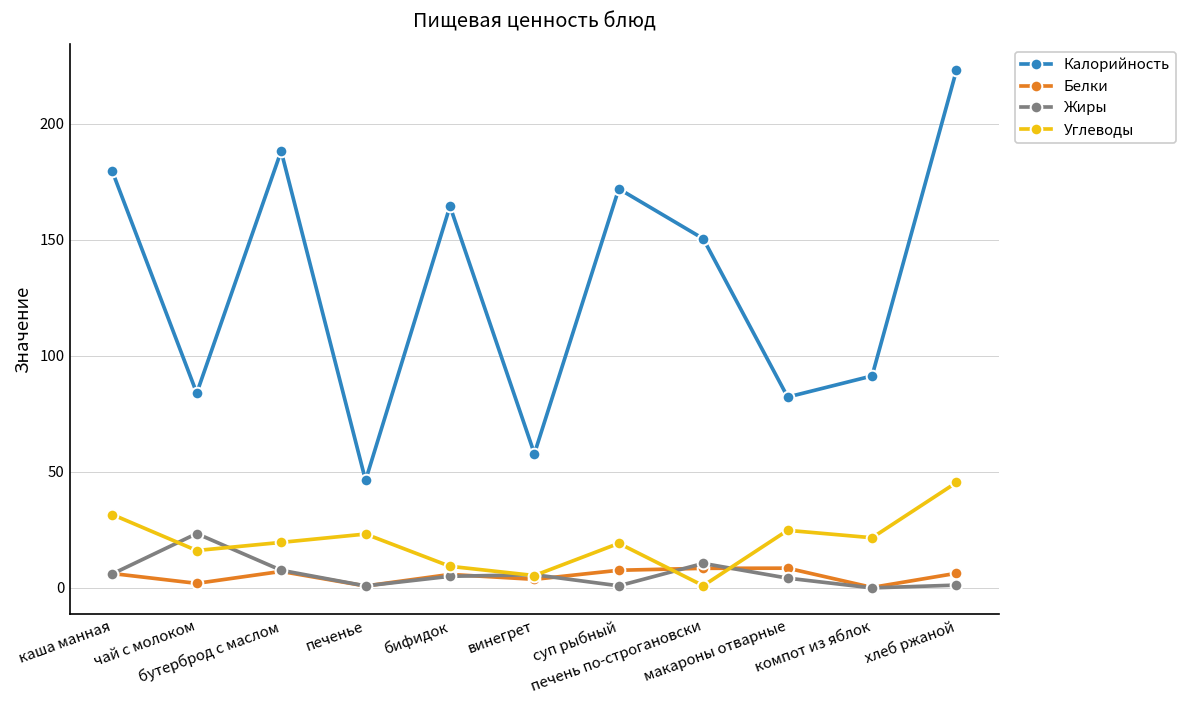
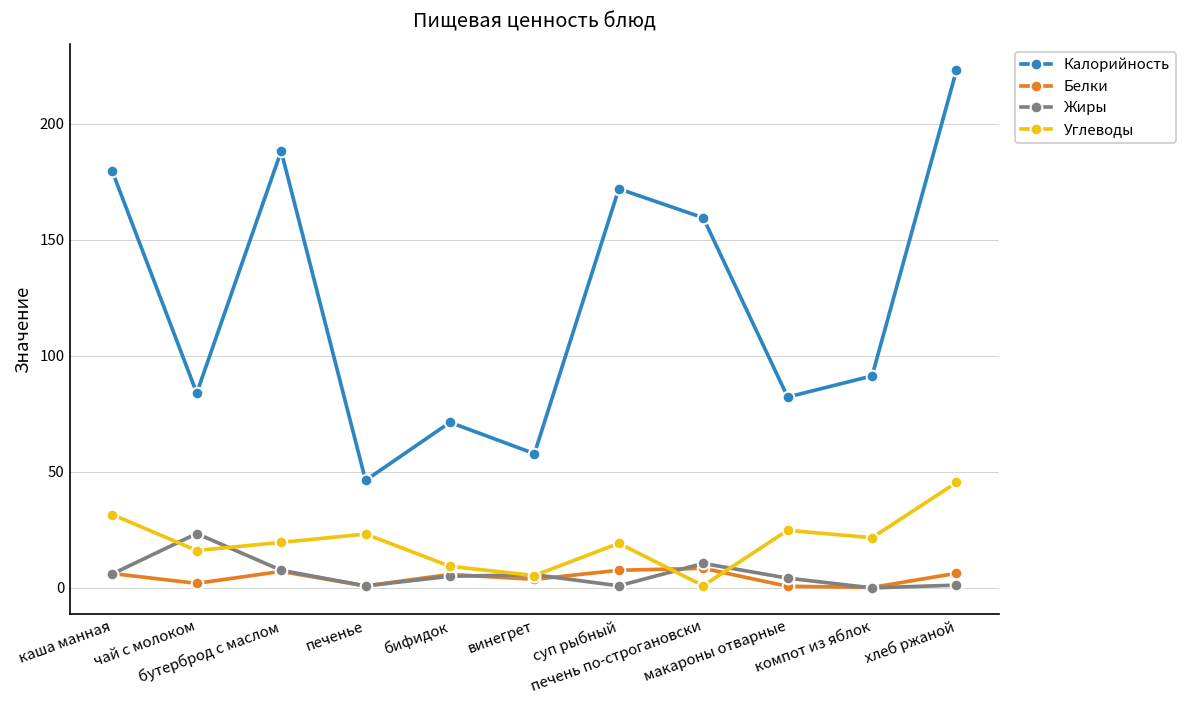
Калорийность, бифидок: 164 -> 71
Калорийность, печень по-строгановски: 150 -> 159
Белки, макароны отварные: 9 -> 1
